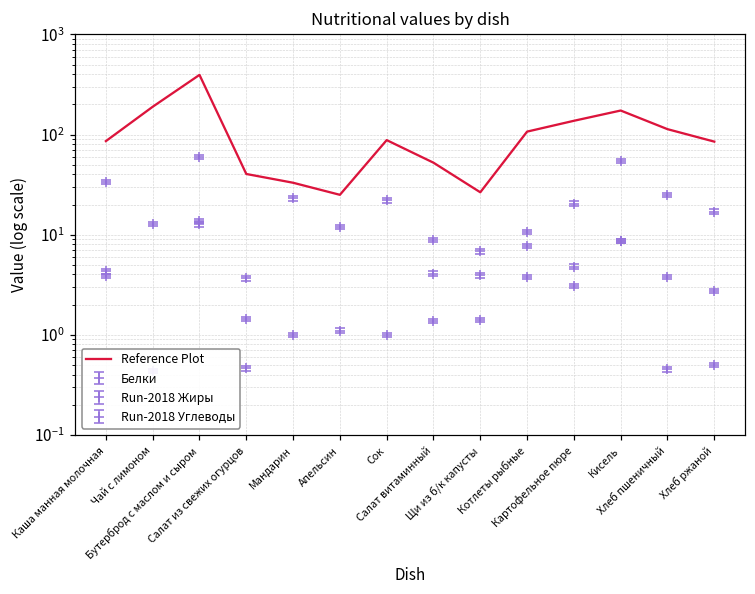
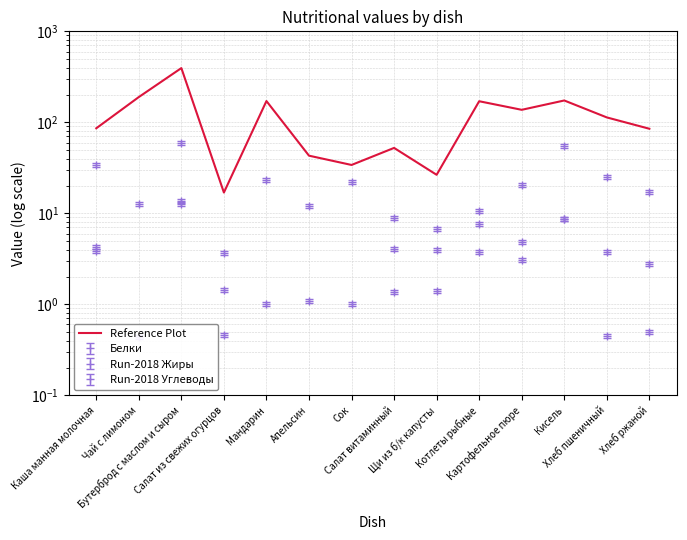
Reference Plot, Салат из свежих огурцов: 40 -> 17
Reference Plot, Мандарин: 33 -> 170
Reference Plot, Апельсин: 25 -> 40
Reference Plot, Сок: 90 -> 34
Reference Plot, Котлеты рыбные: 110 -> 170
